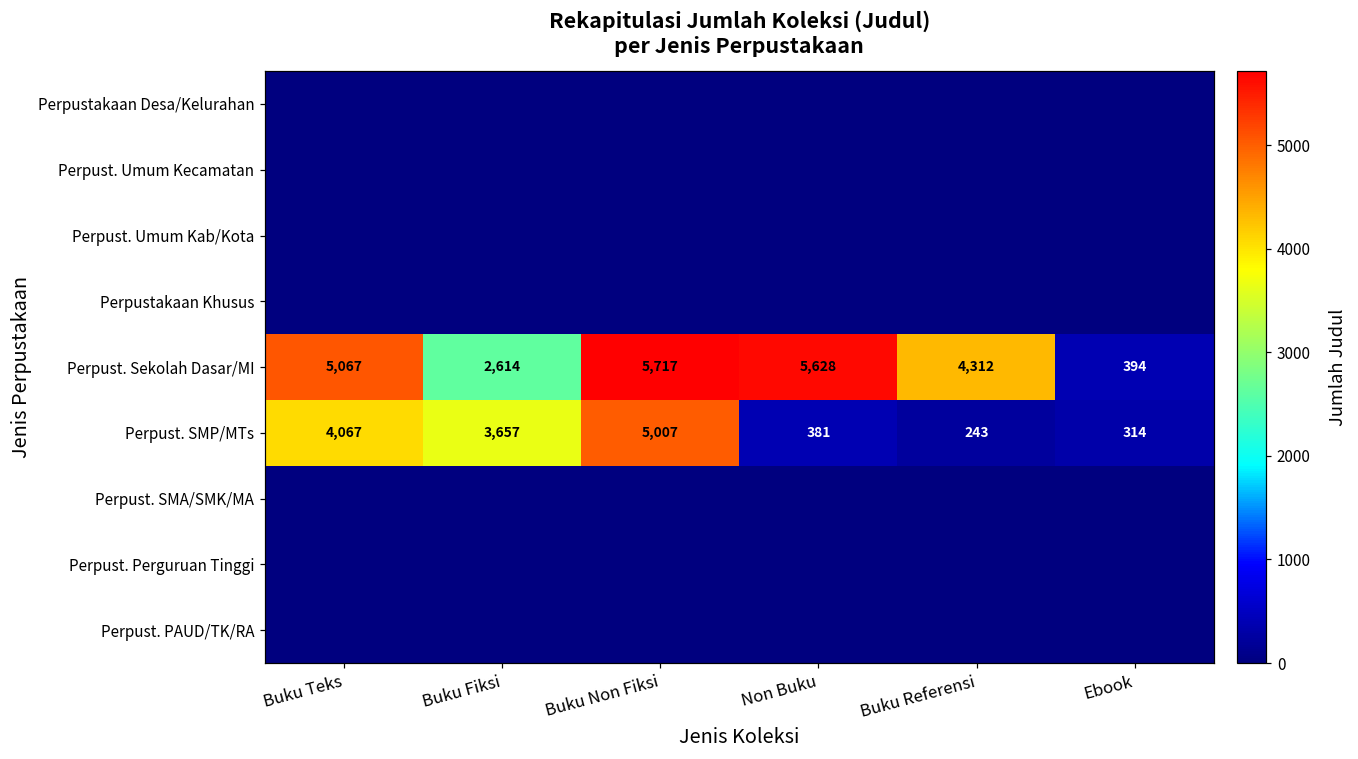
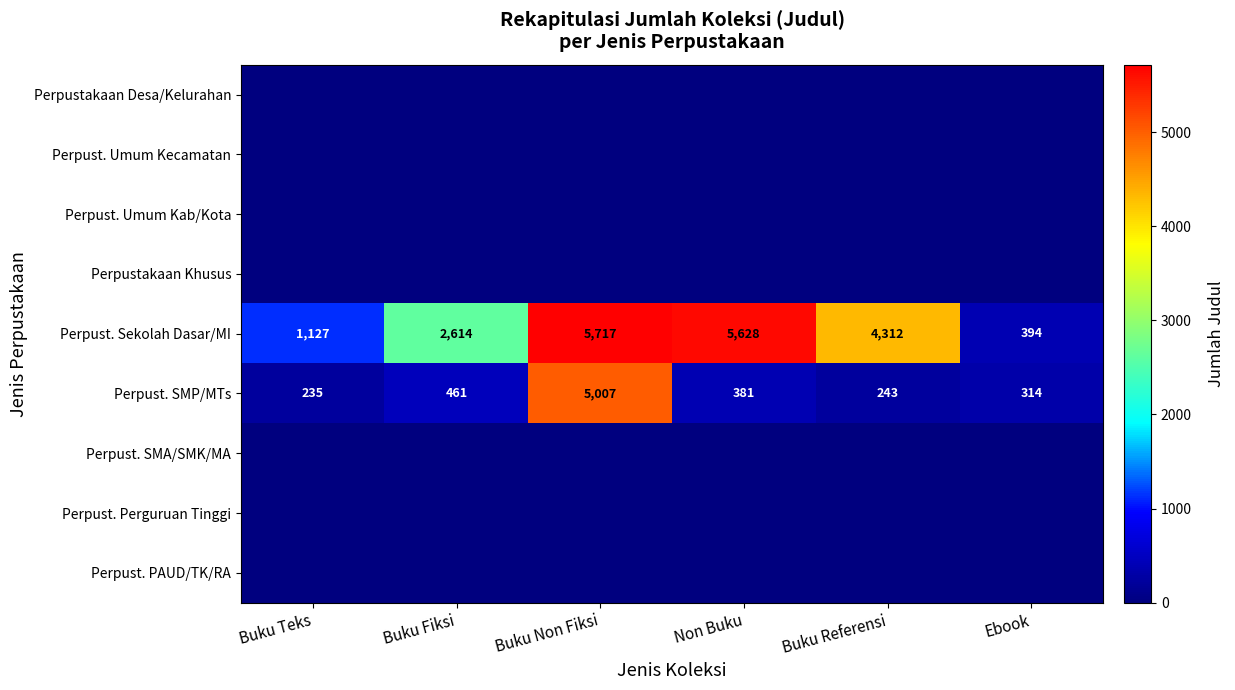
Perpust. Sekolah Dasar/MI, Buku Teks: 5,067 -> 1,127
Perpust. SMP/MTs, Buku Teks: 4,067 -> 235
Perpust. SMP/MTs, Buku Fiksi: 3,657 -> 461
